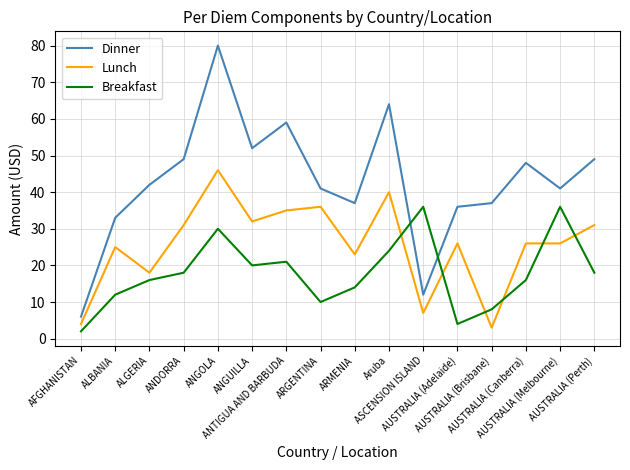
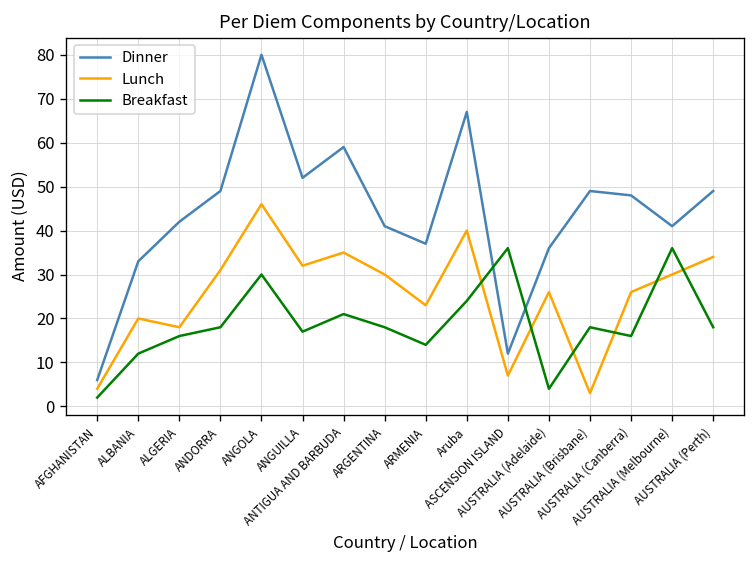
Lunch, ALBANIA: 25 -> 20
Breakfast, ANGUILLA: 20 -> 17
Lunch, ARGENTINA: 36 -> 30
Breakfast, ARGENTINA: 10 -> 18
Dinner, Aruba: 64 -> 67
Dinner, AUSTRALIA (Brisbane): 37 -> 49
Breakfast, AUSTRALIA (Brisbane): 8 -> 18
Lunch, AUSTRALIA (Melbourne): 26 -> 30
Lunch, AUSTRALIA (Perth): 31 -> 34
